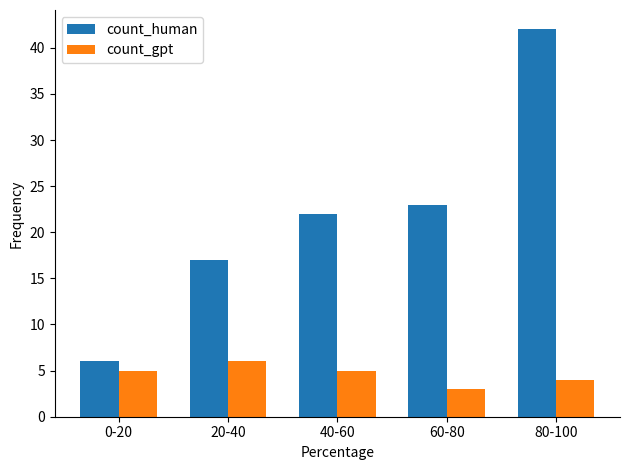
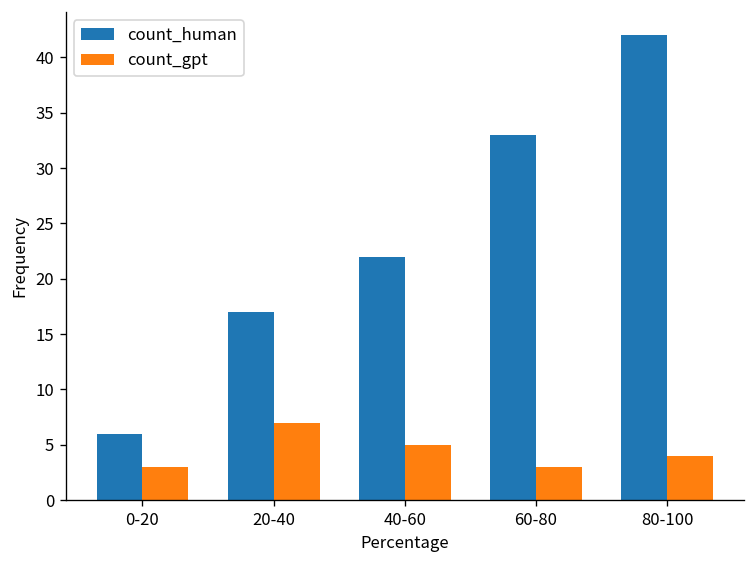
count_gpt, 0-20: 5 -> 3
count_gpt, 20-40: 6 -> 7
count_human, 60-80: 23 -> 33
